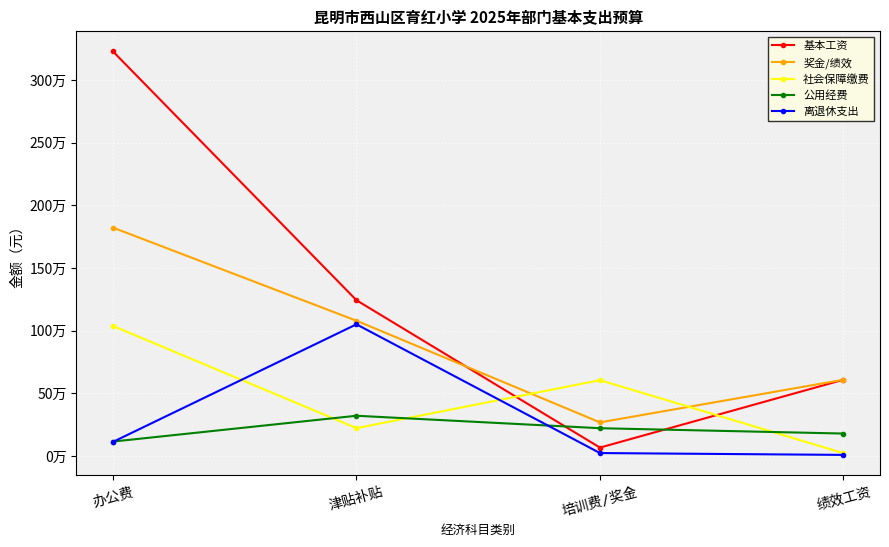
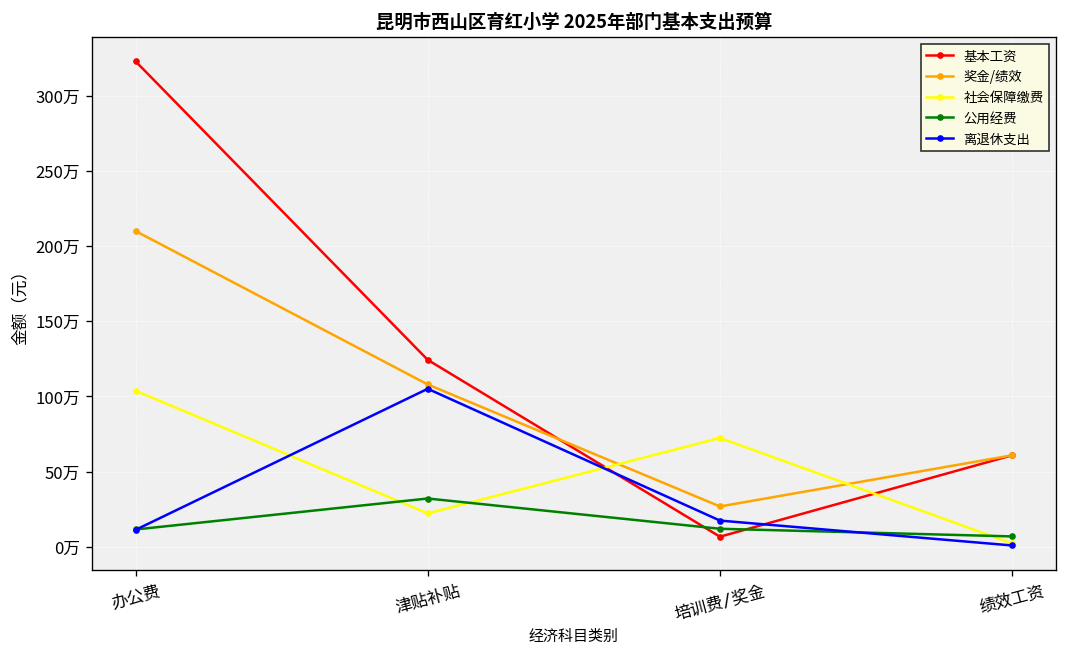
奖金/绩效, 办公费: 182万 -> 210万
社会保障缴费, 培训费/奖金: 61万 -> 72万
公用经费, 培训费/奖金: 22万 -> 12万
离退休支出, 培训费/奖金: 2万 -> 18万
公用经费, 绩效工资: 18万 -> 7万
